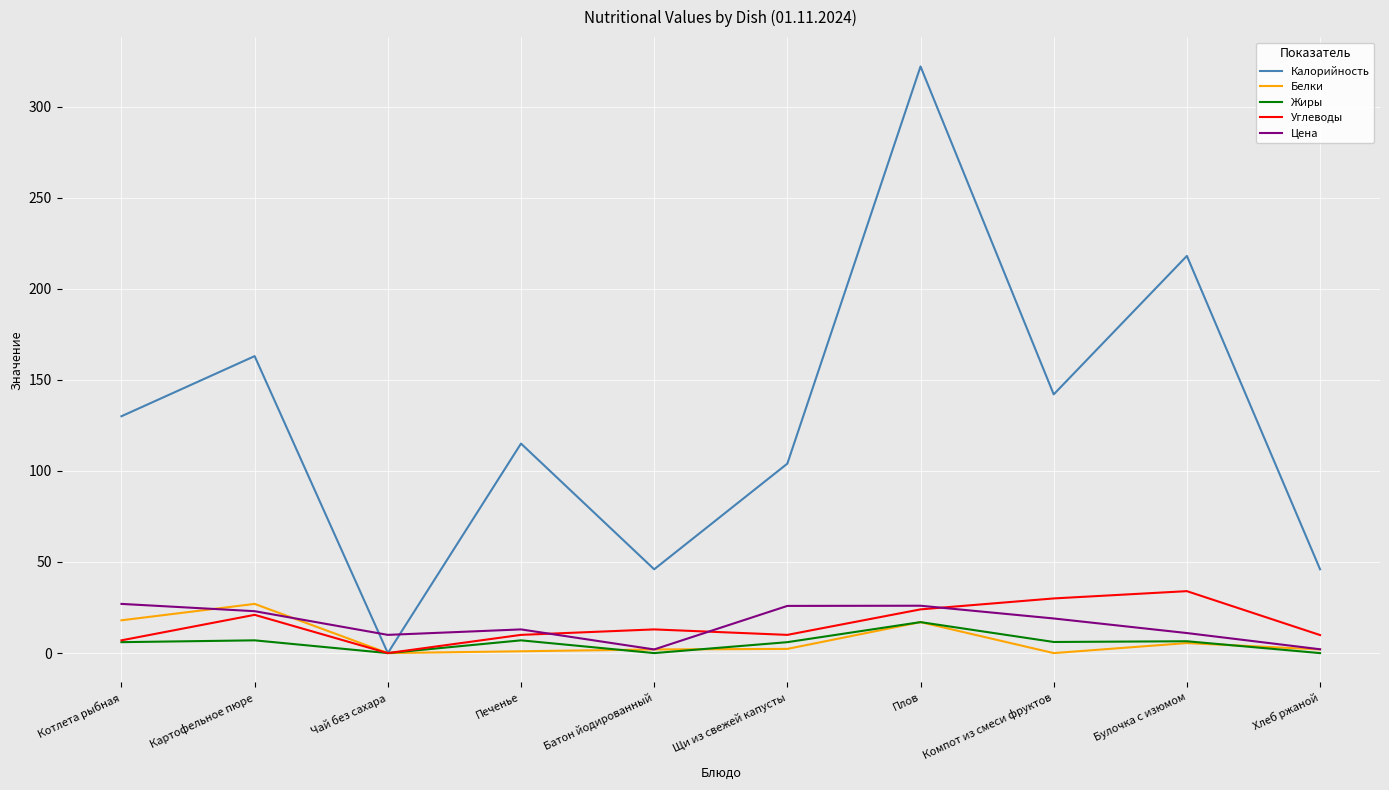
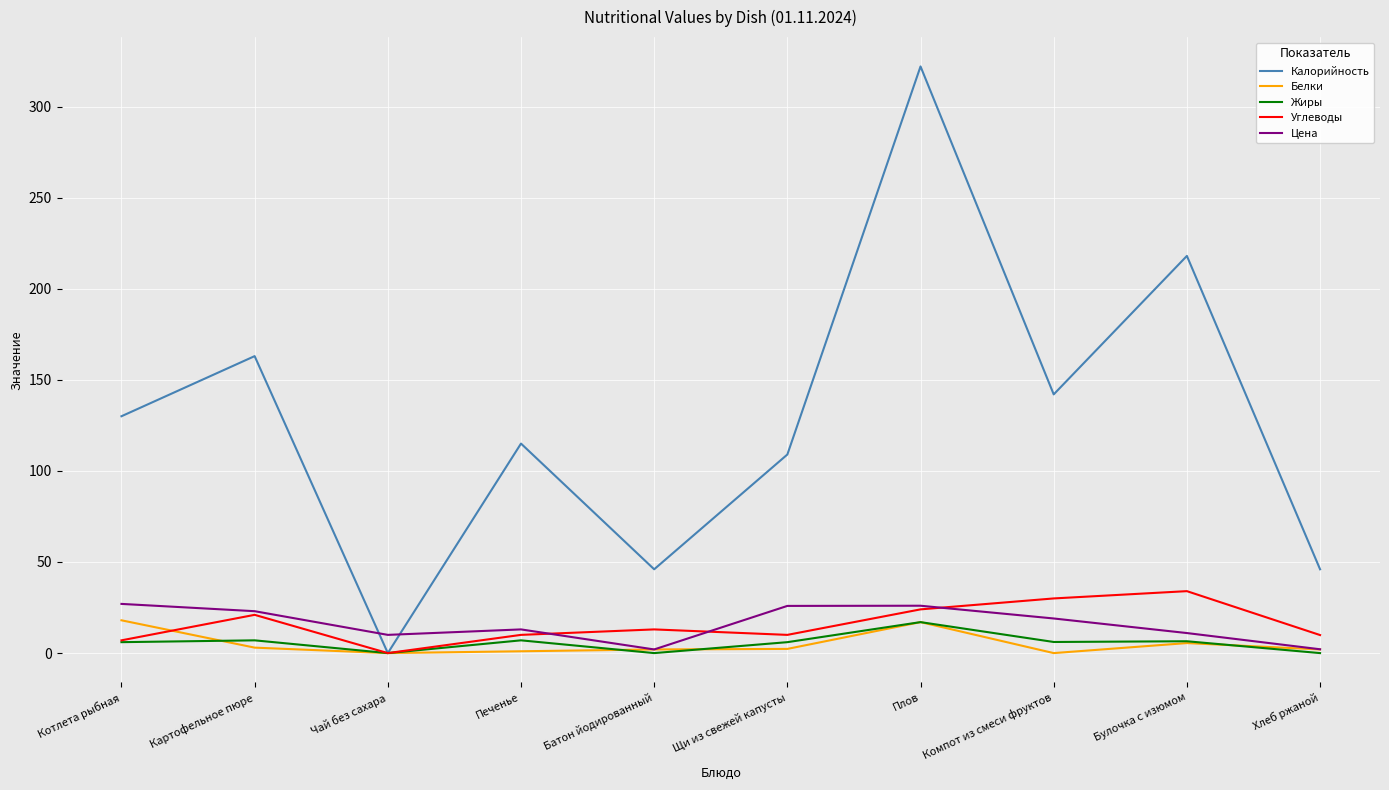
Белки, Картофельное пюре: 27 -> 3
Калорийность, Щи из свежей капусты: 104 -> 109
